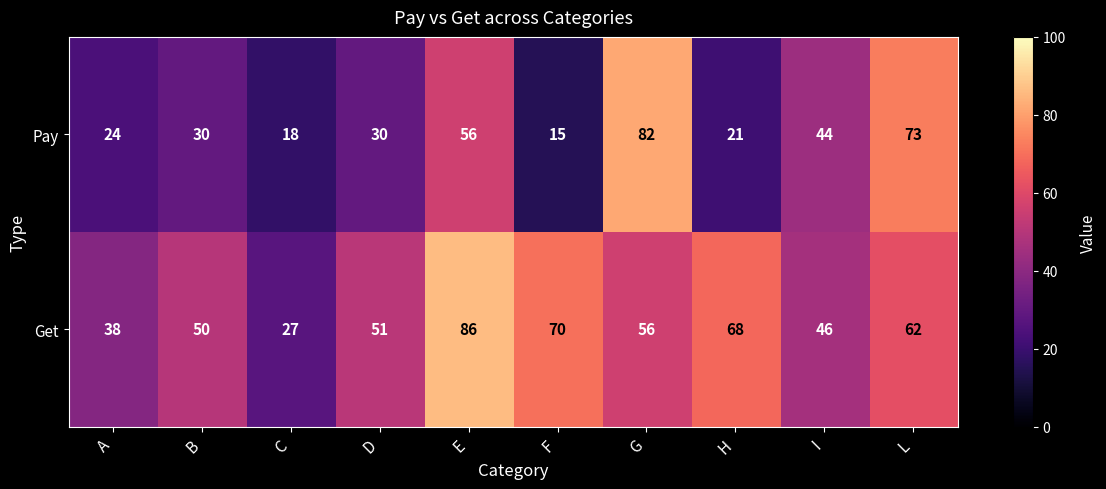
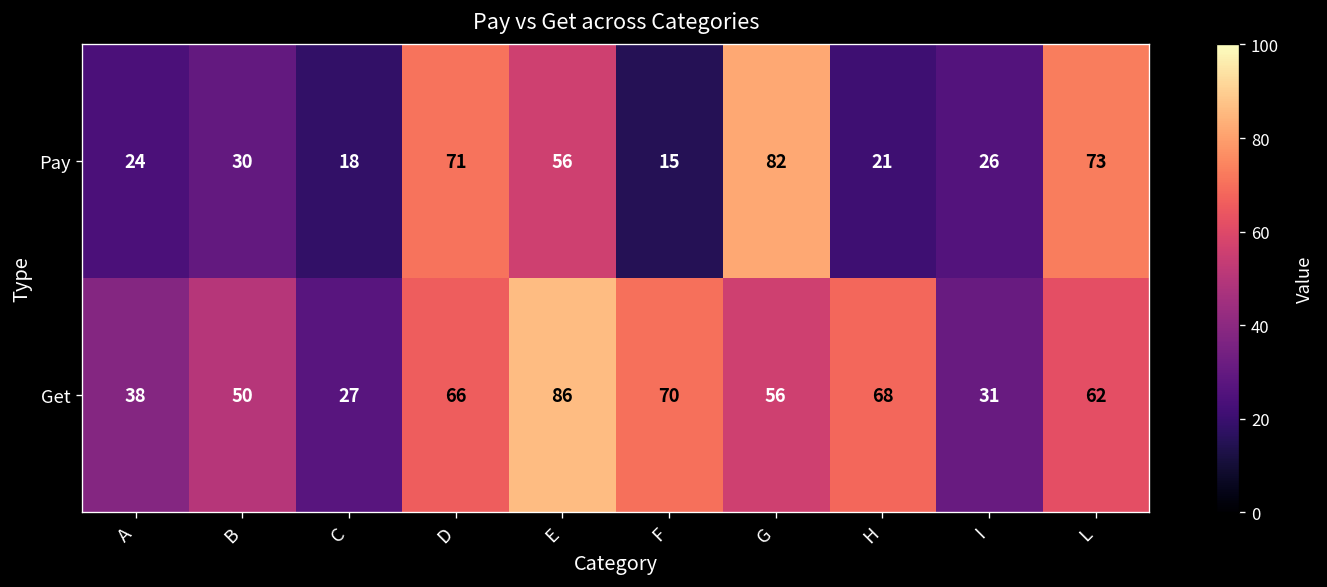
Pay, D: 30 -> 71
Pay, I: 44 -> 26
Get, D: 51 -> 66
Get, I: 46 -> 31
